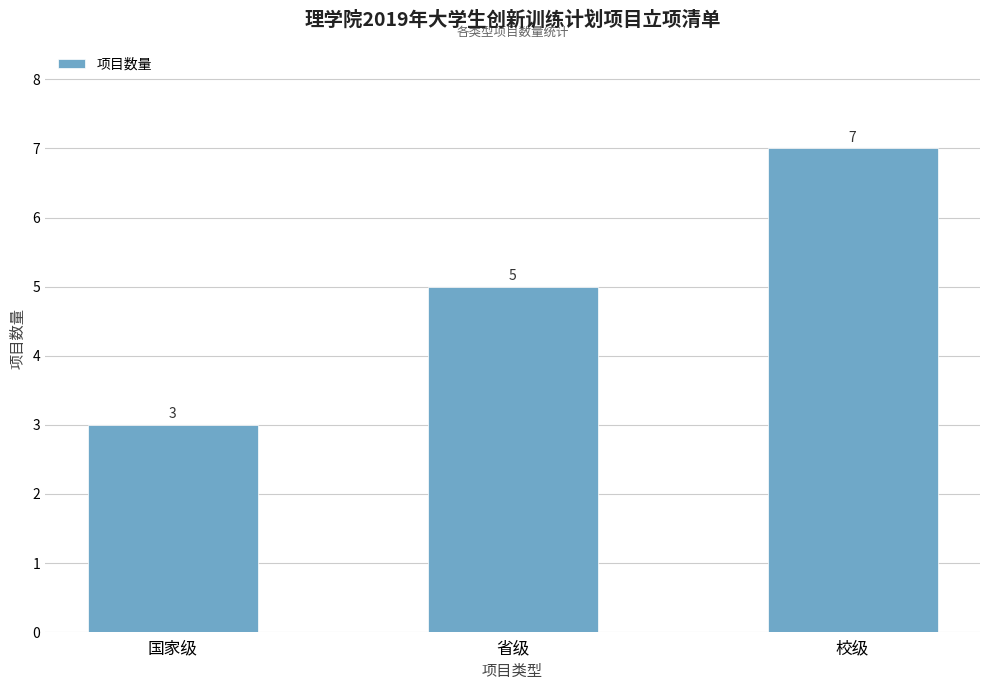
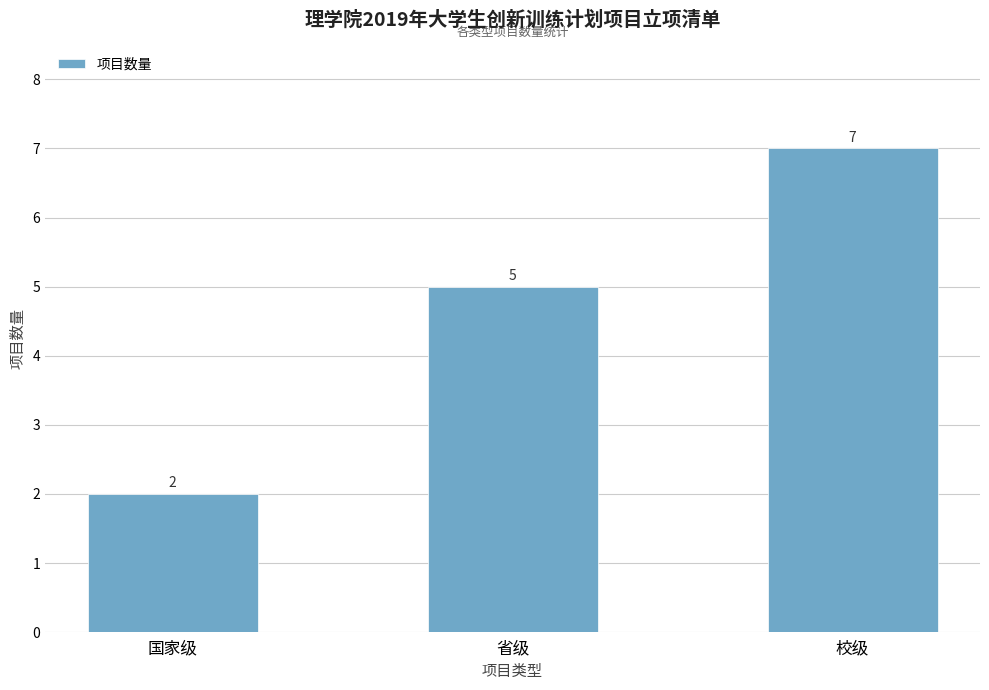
国家级: 3 -> 2
